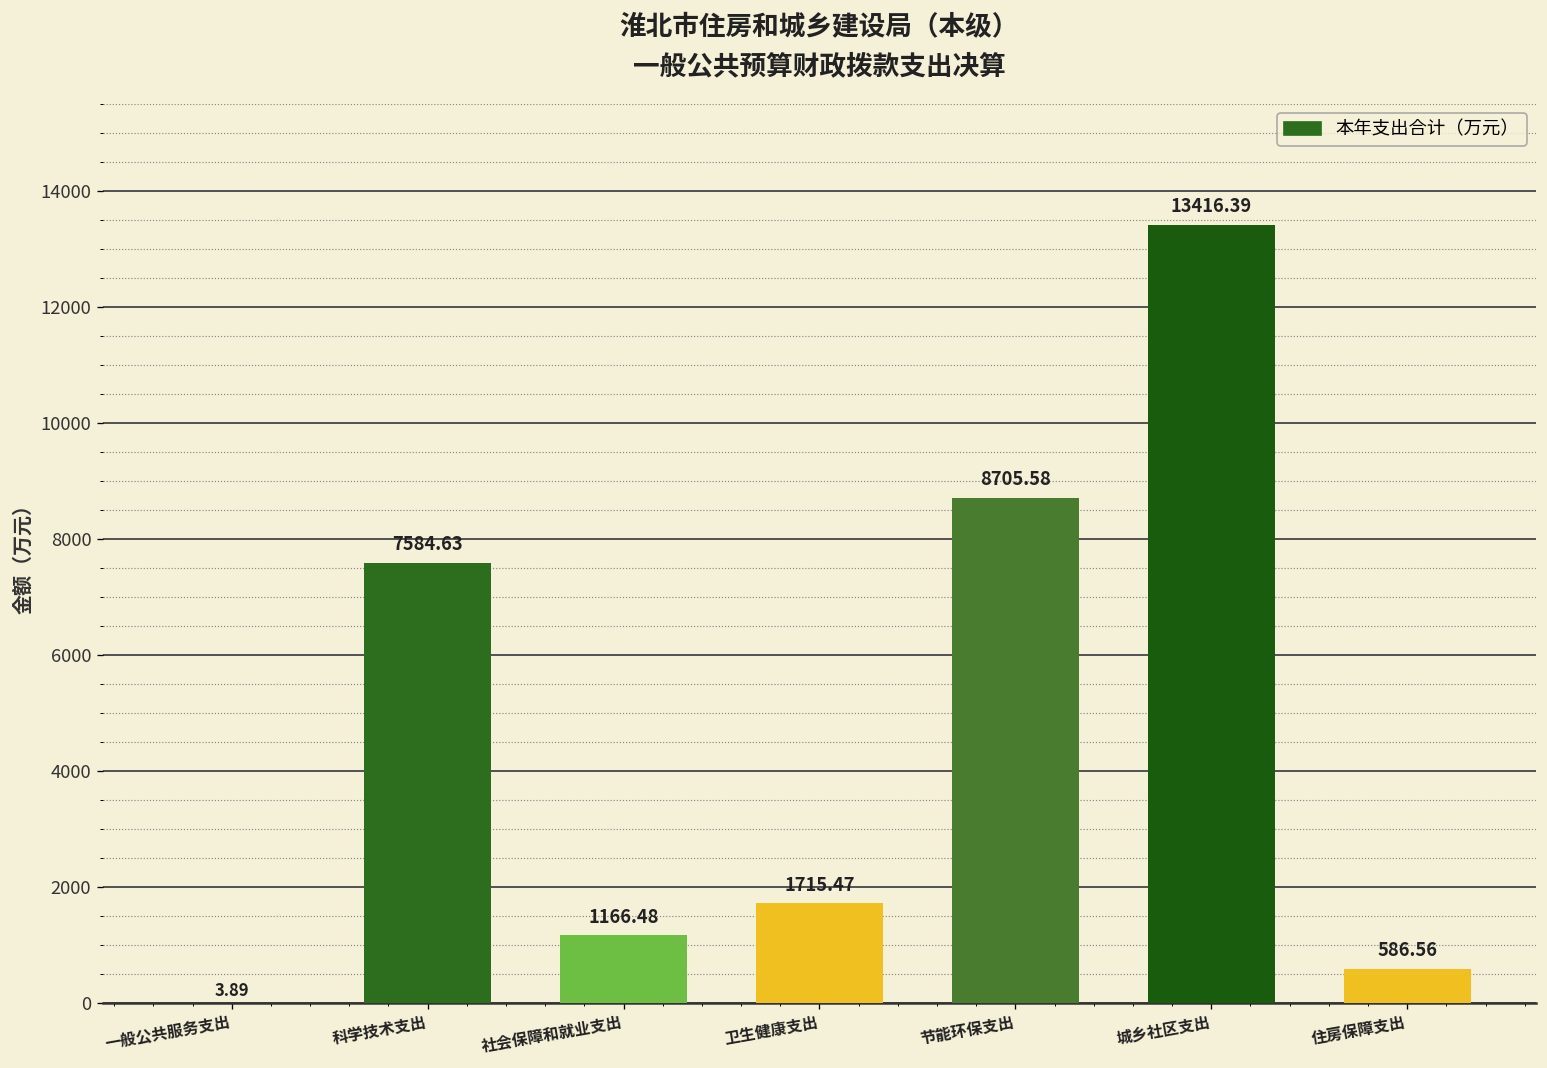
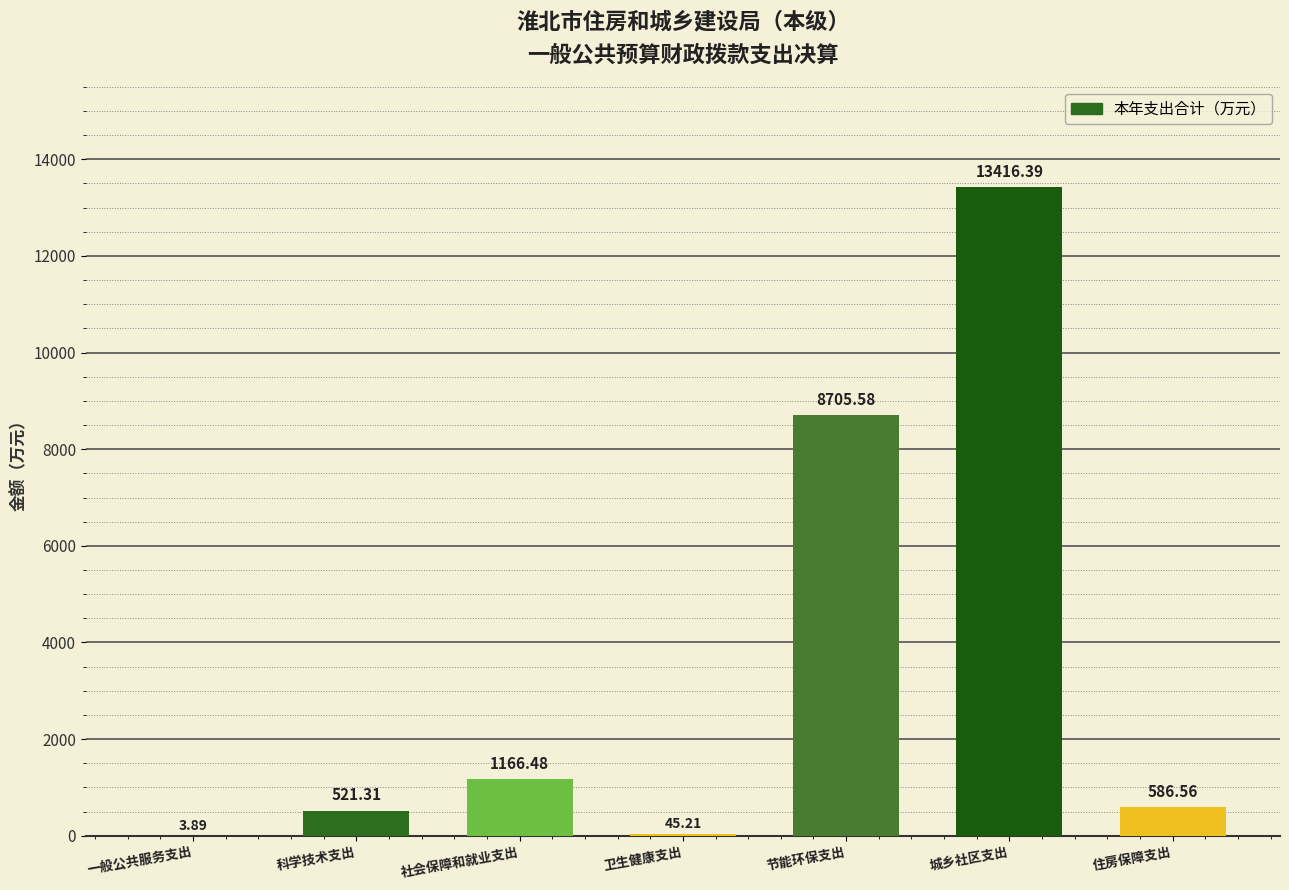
科学技术支出: 7584.63 -> 521.31
卫生健康支出: 1715.47 -> 45.21
